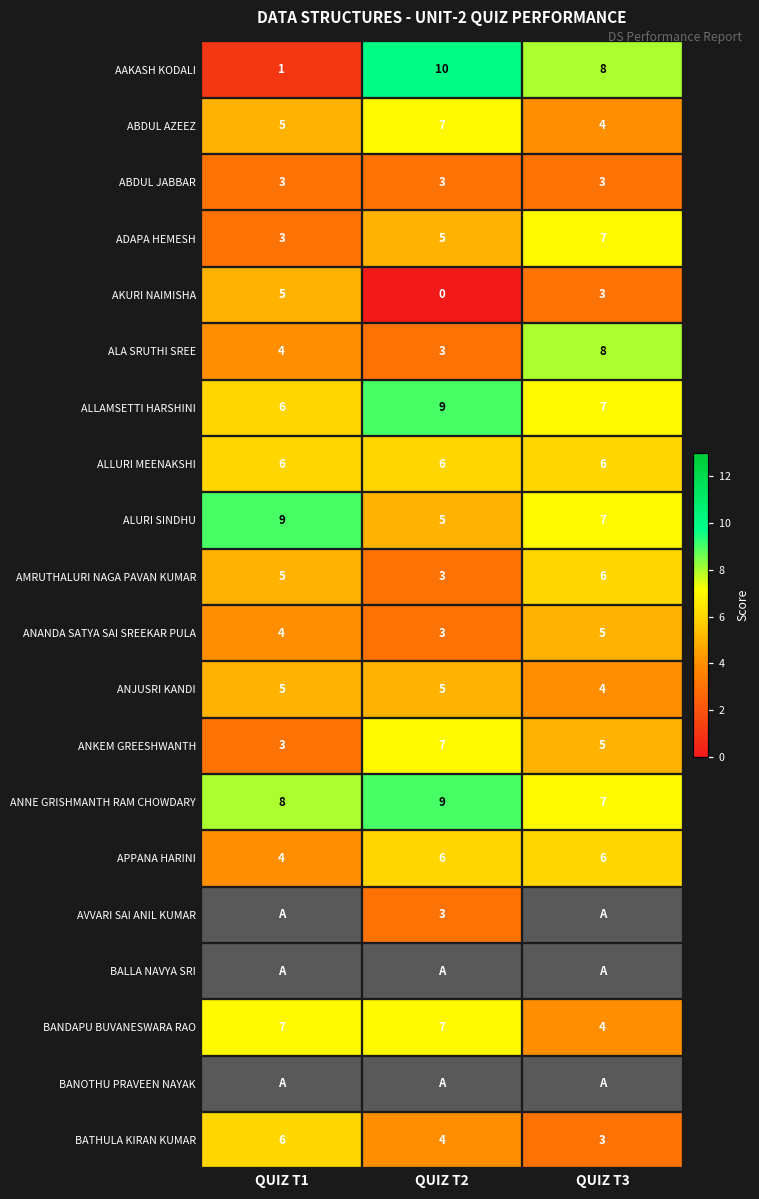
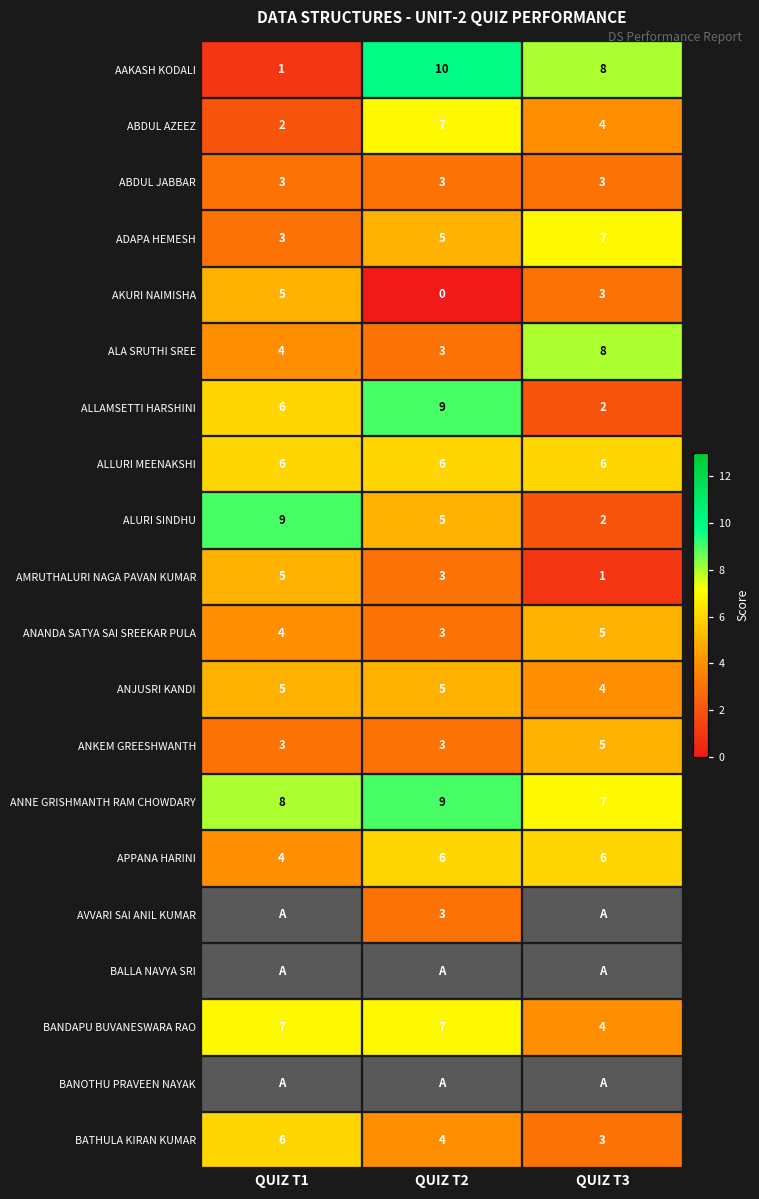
ABDUL AZEEZ, QUIZ T1: 5 -> 2
ALLAMSETTI HARSHINI, QUIZ T3: 7 -> 2
ALURI SINDHU, QUIZ T3: 7 -> 2
AMRUTHALURI NAGA PAVAN KUMAR, QUIZ T3: 6 -> 1
ANKEM GREESHWANTH, QUIZ T2: 7 -> 3
